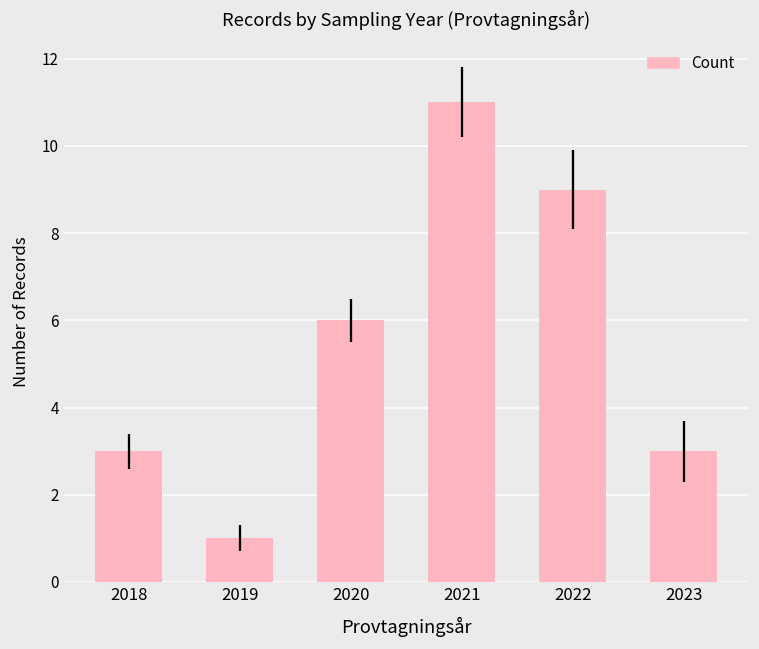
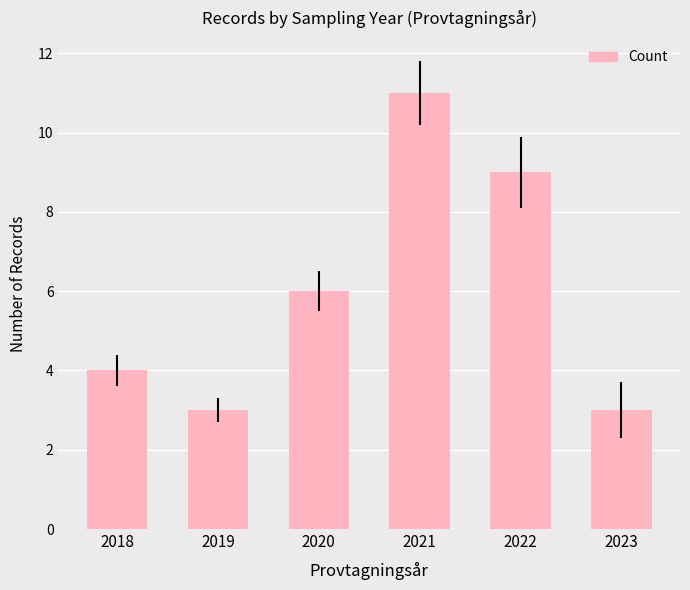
2018: 3 -> 4
2019: 1 -> 3
